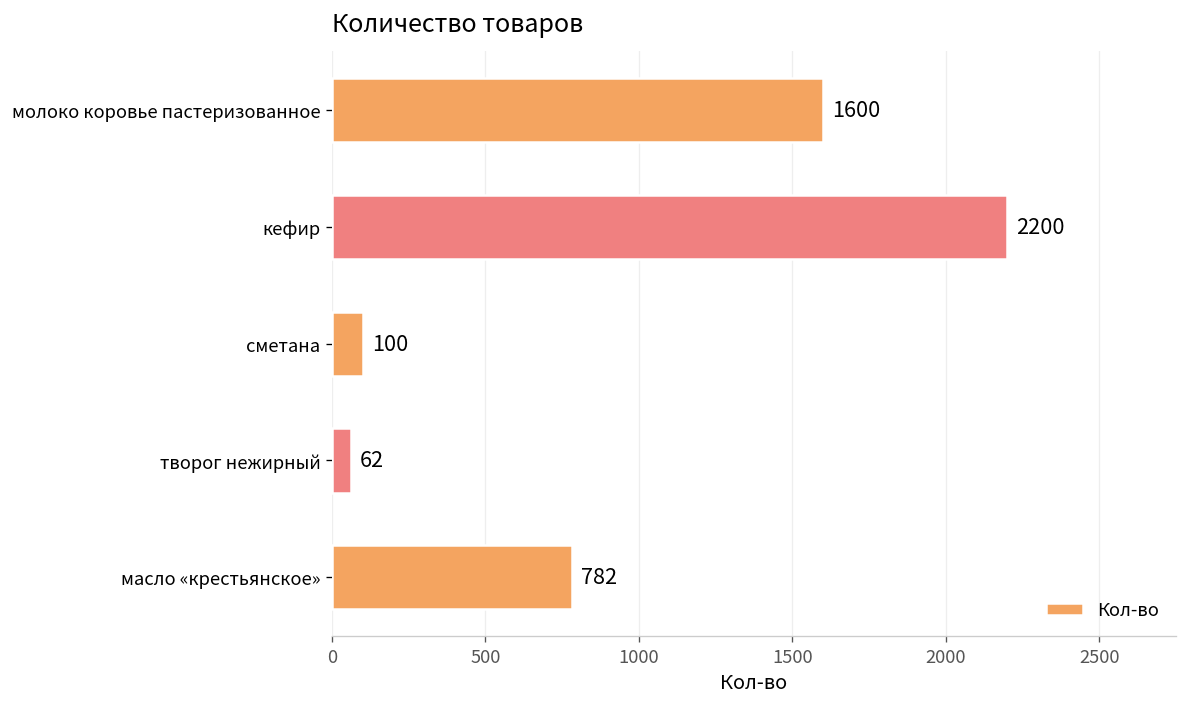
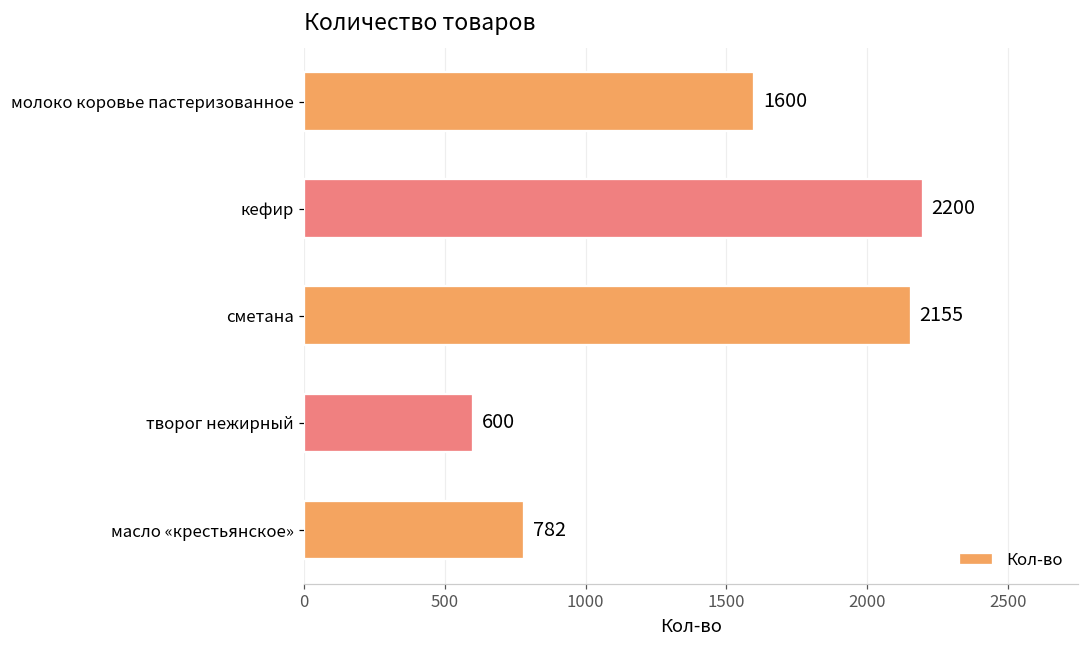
сметана: 100 -> 2155
творог нежирный: 62 -> 600
